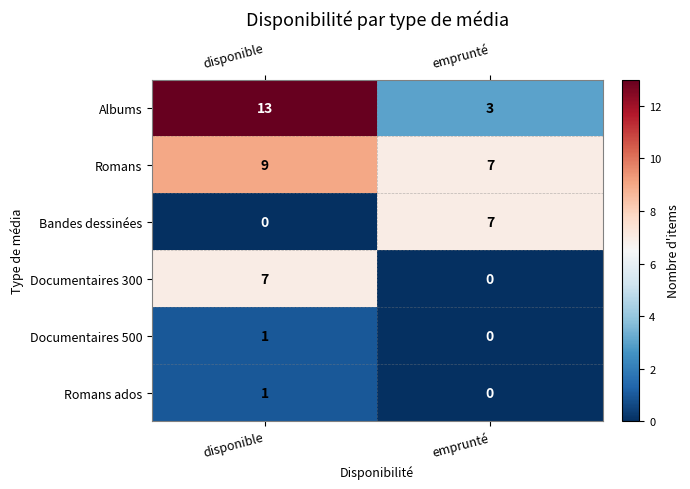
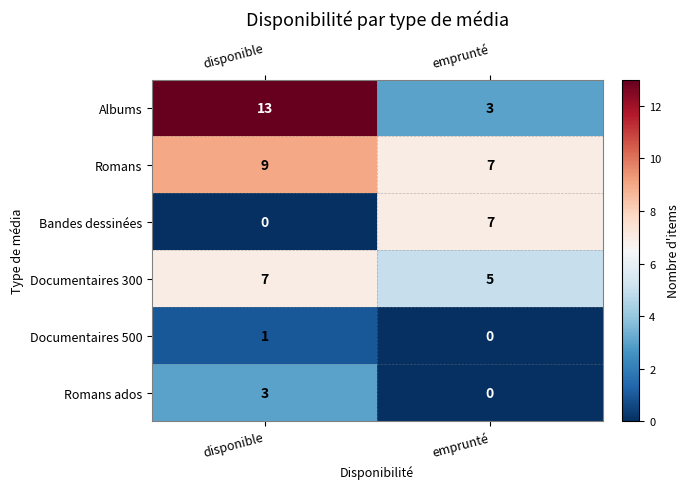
Documentaires 300, emprunté: 0 -> 5
Romans ados, disponible: 1 -> 3
